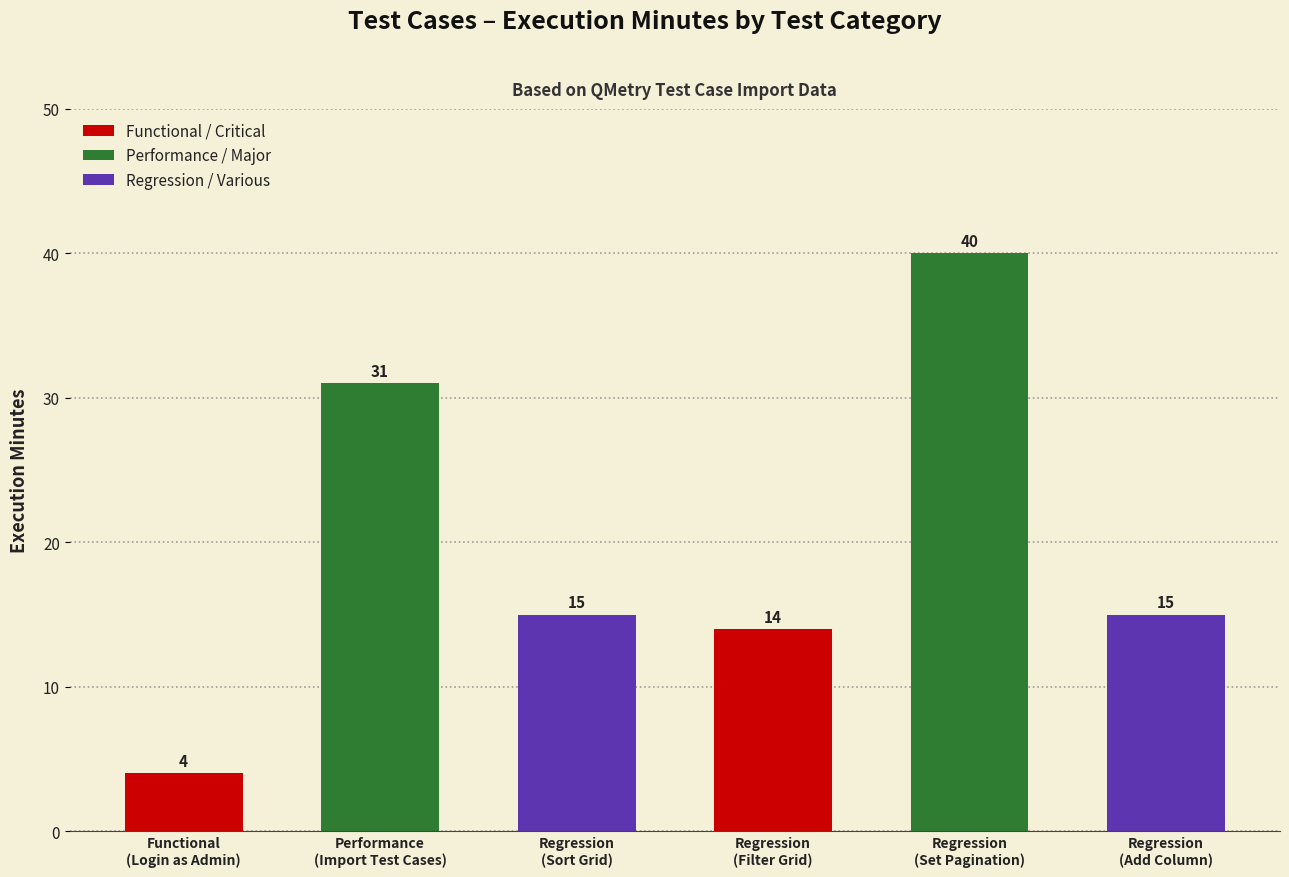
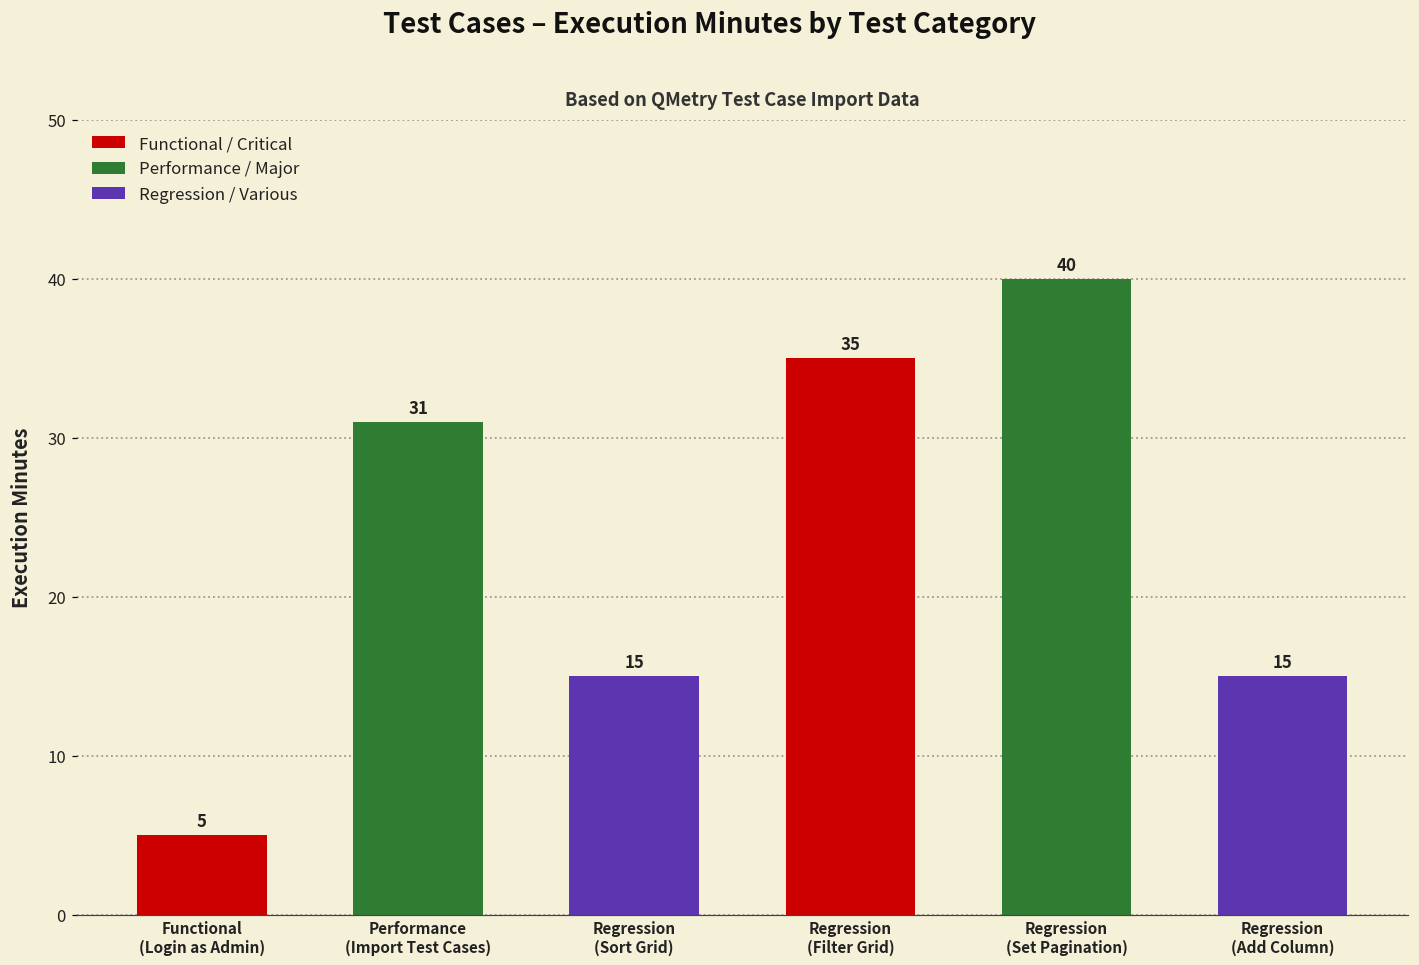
Functional (Login as Admin): 4 -> 5
Regression (Filter Grid): 14 -> 35
